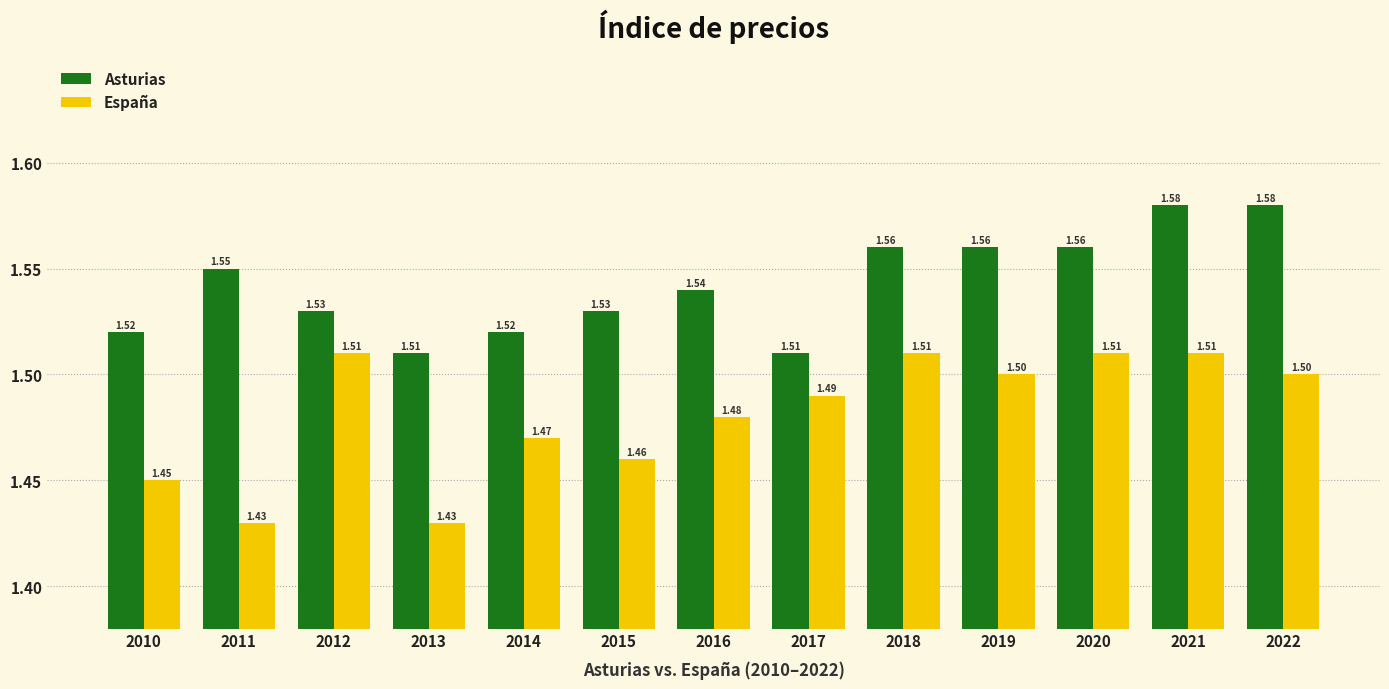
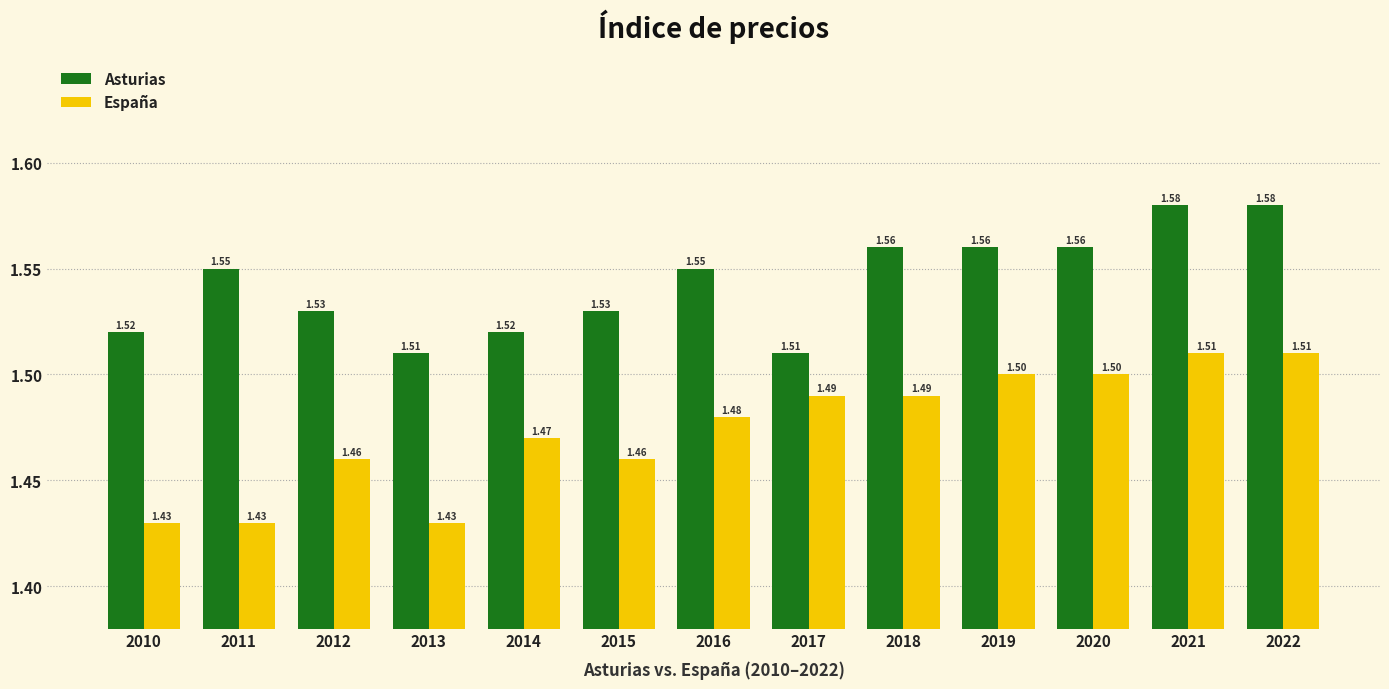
España, 2010: 1.45 -> 1.43
España, 2012: 1.51 -> 1.46
Asturias, 2016: 1.54 -> 1.55
España, 2018: 1.51 -> 1.49
España, 2020: 1.51 -> 1.50
España, 2022: 1.50 -> 1.51
